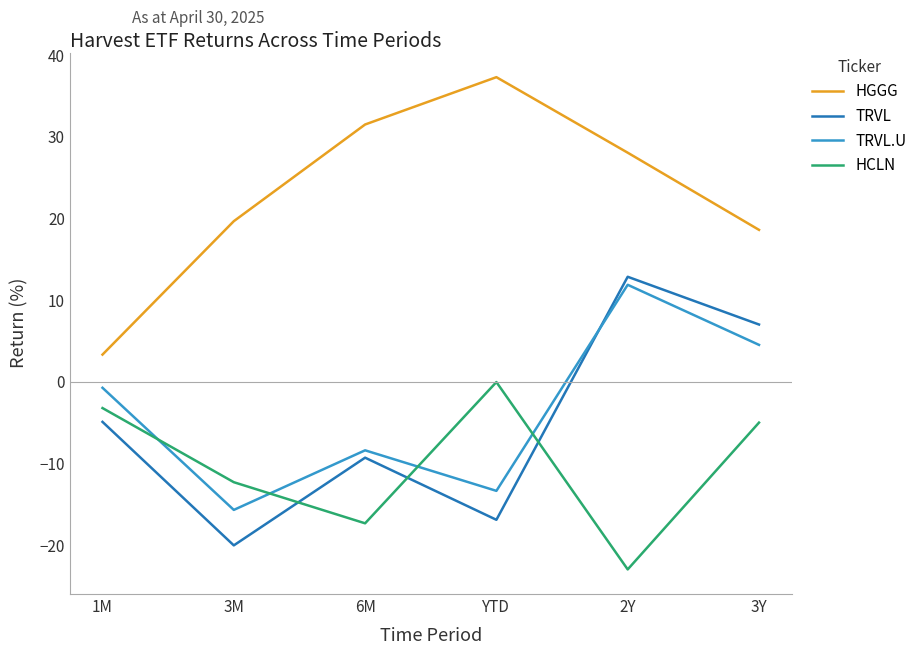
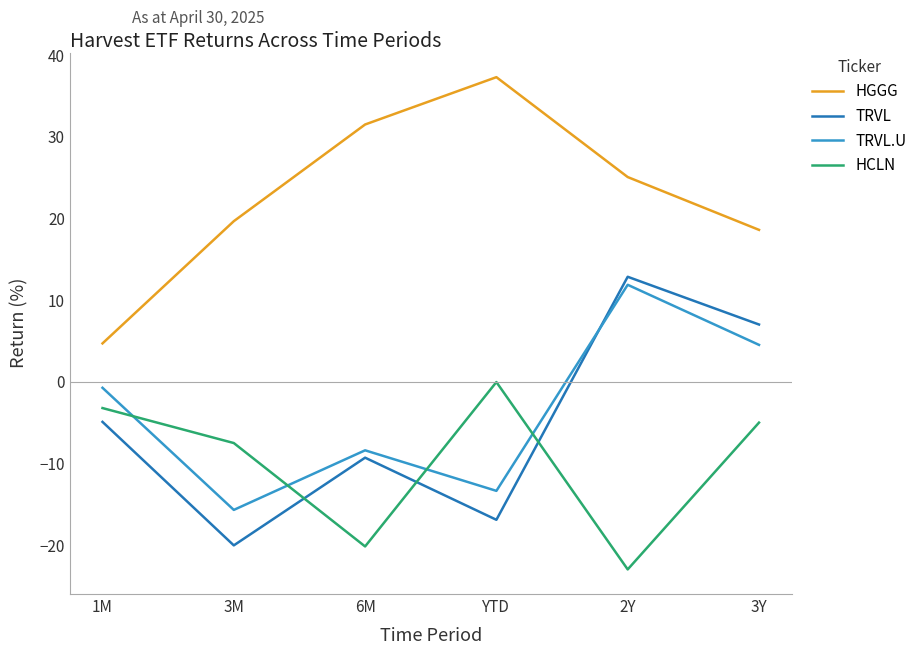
HGGG, 1M: 3 -> 5
HCLN, 3M: -12 -> -7
HCLN, 6M: -17 -> -20
HGGG, 2Y: 28 -> 25
